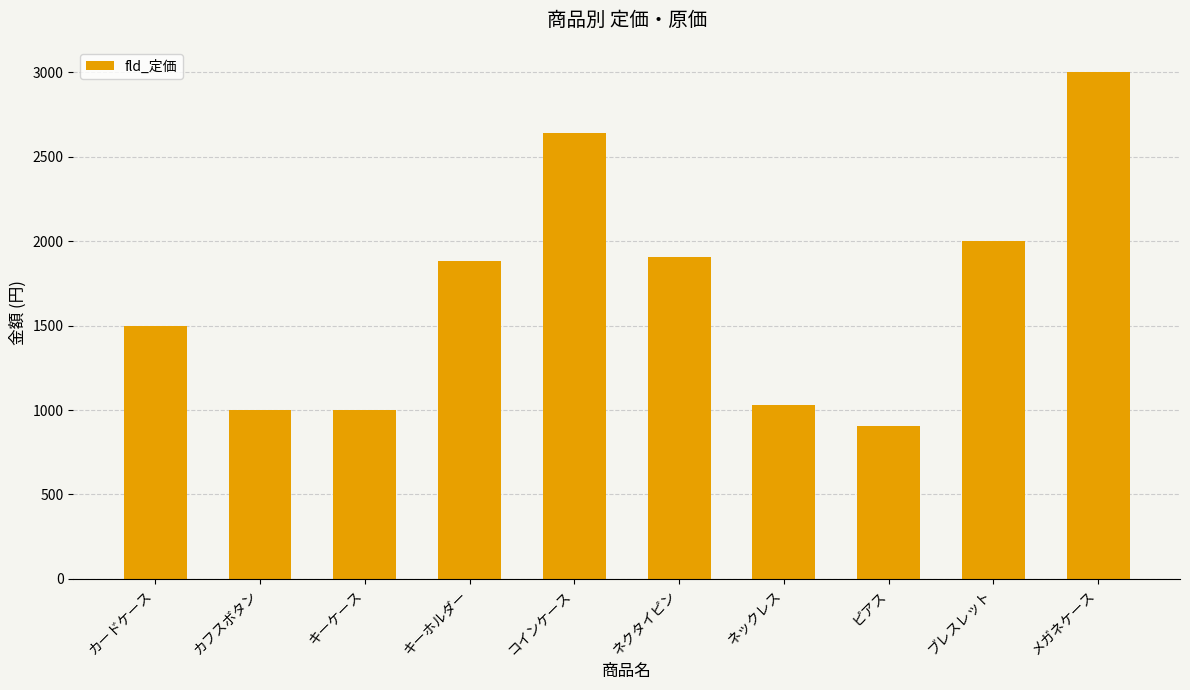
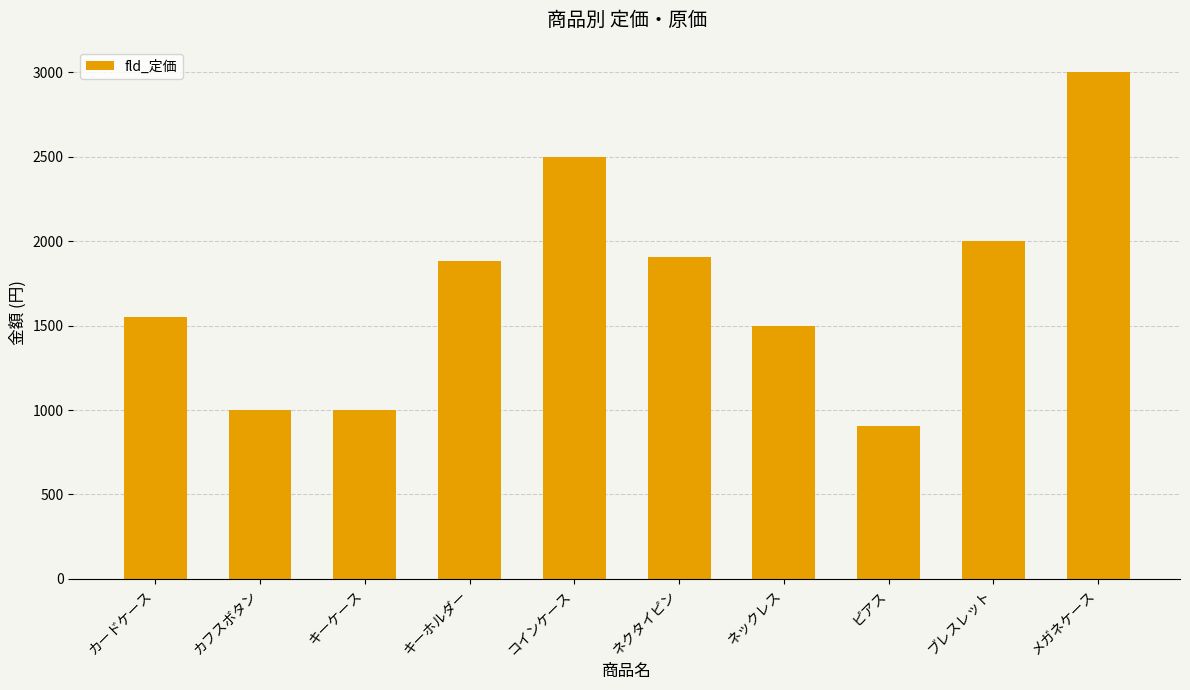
カードケース: 1500 -> 1550
コインケース: 2640 -> 2500
ネックレス: 1030 -> 1500
